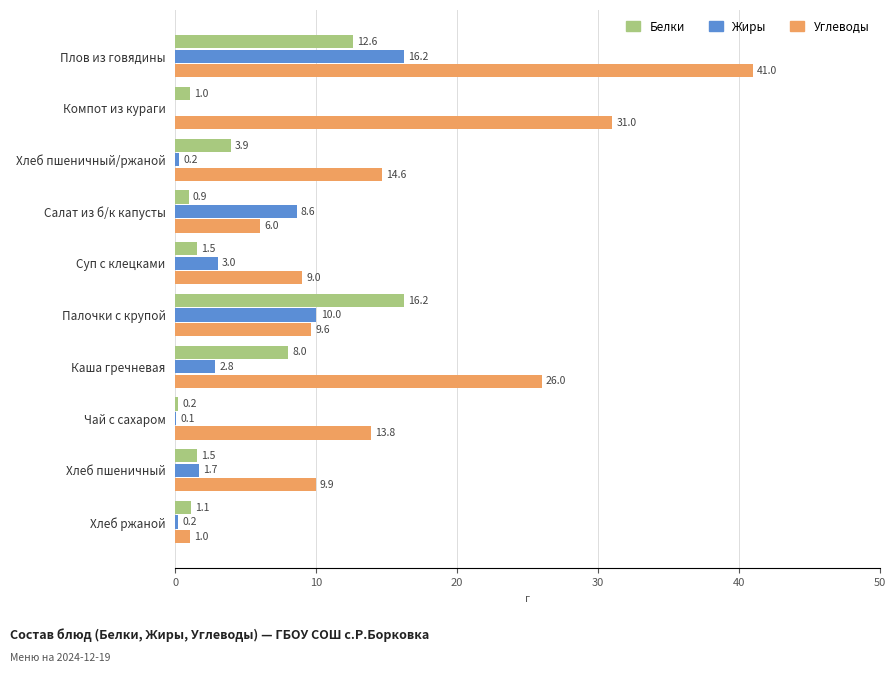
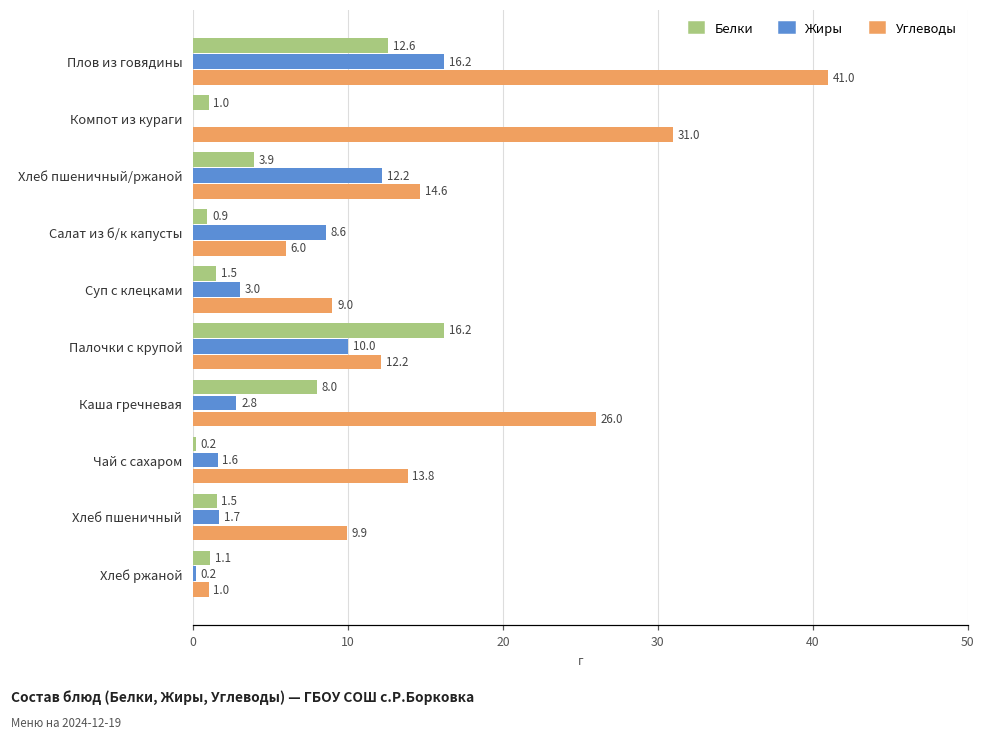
Жиры, Хлеб пшеничный/ржаной: 0.2 -> 12.2
Углеводы, Палочки с крупой: 9.6 -> 12.2
Жиры, Чай с сахаром: 0.1 -> 1.6
